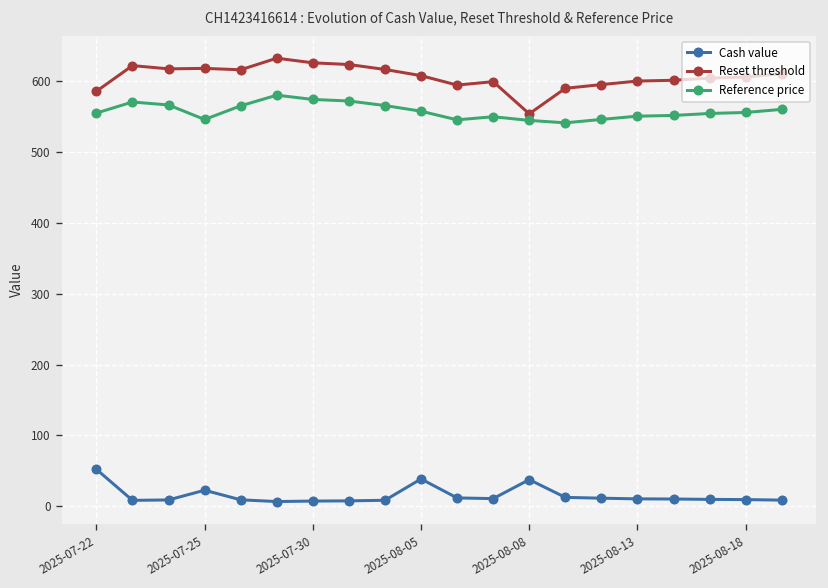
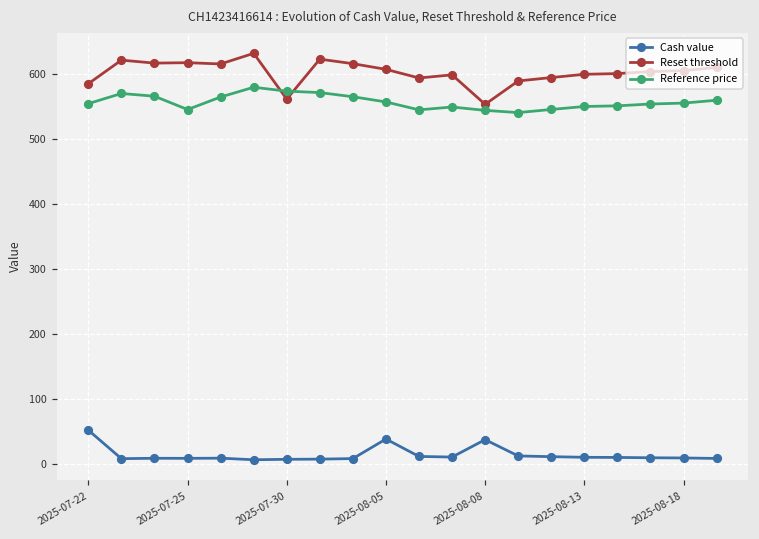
Cash value, 2025-07-25: 20 -> 10
Reset threshold, 2025-07-30: 630 -> 560
